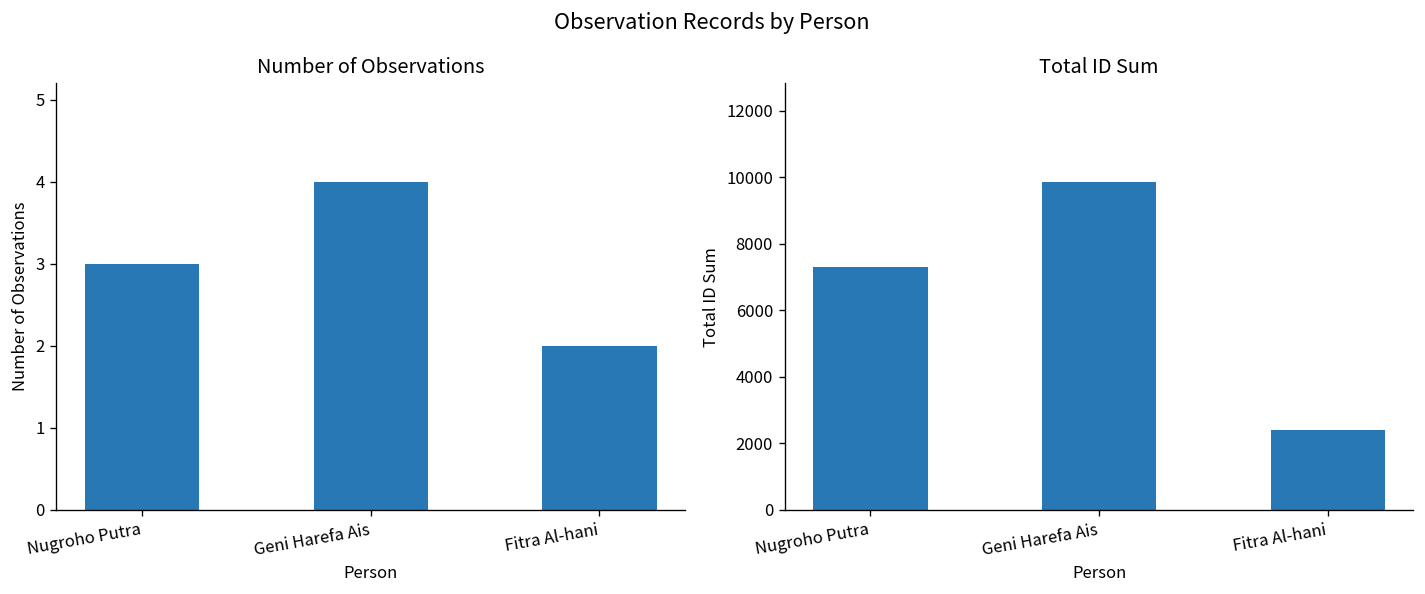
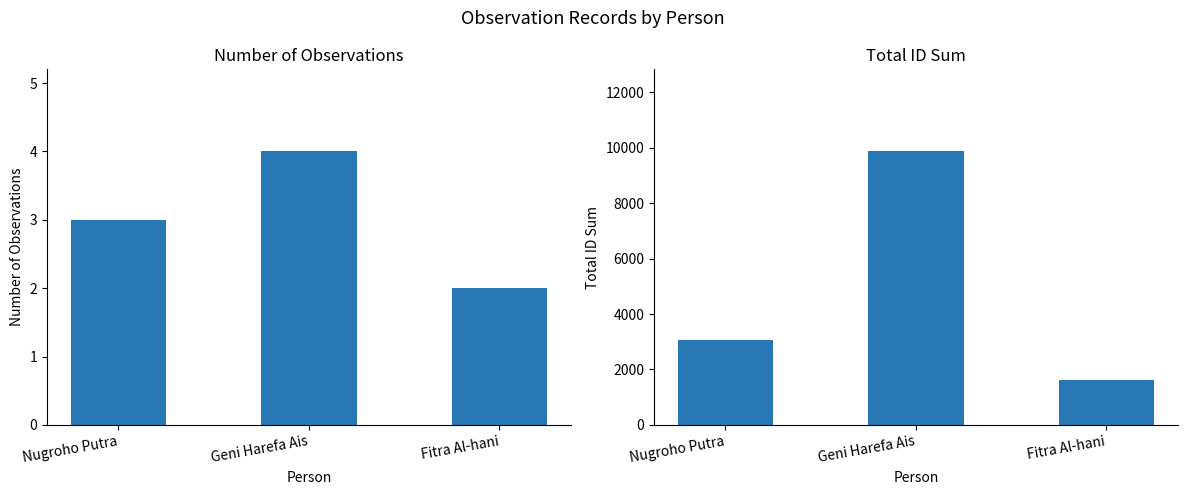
Total ID Sum, Nugroho Putra: 7300 -> 3100
Total ID Sum, Fitra Al-hani: 2400 -> 1600
